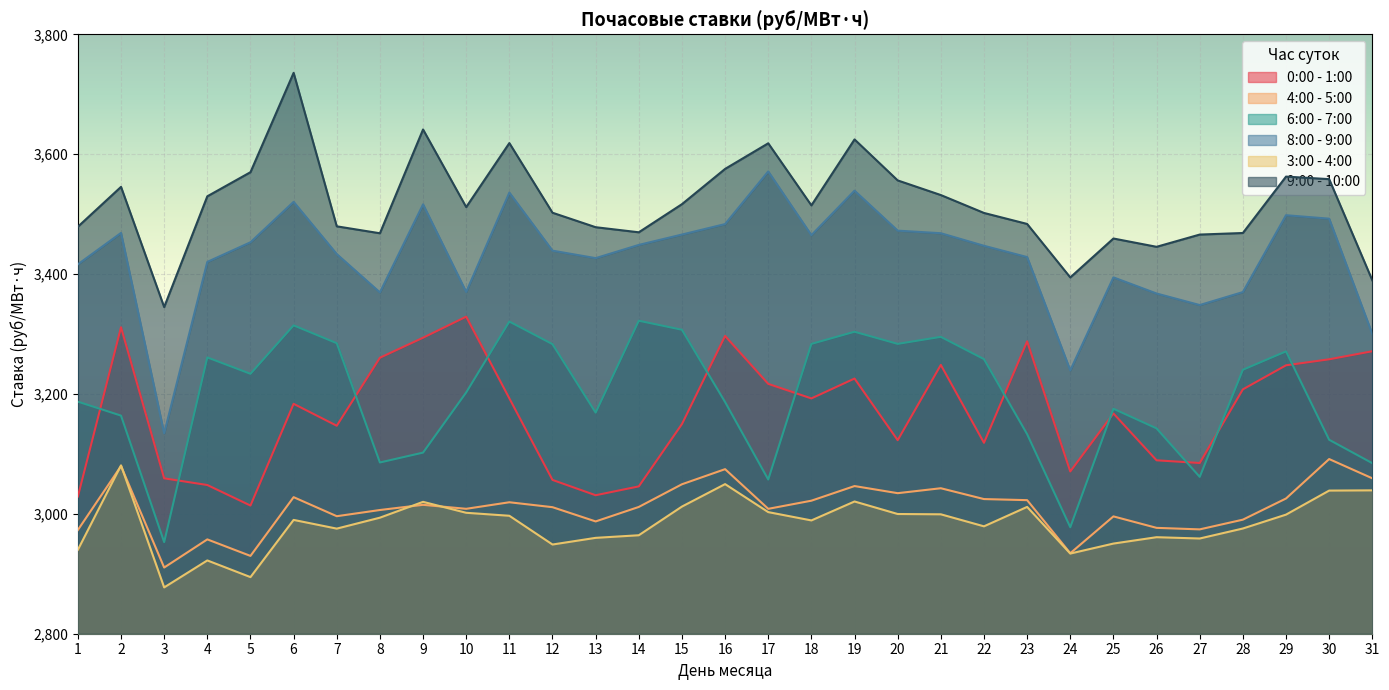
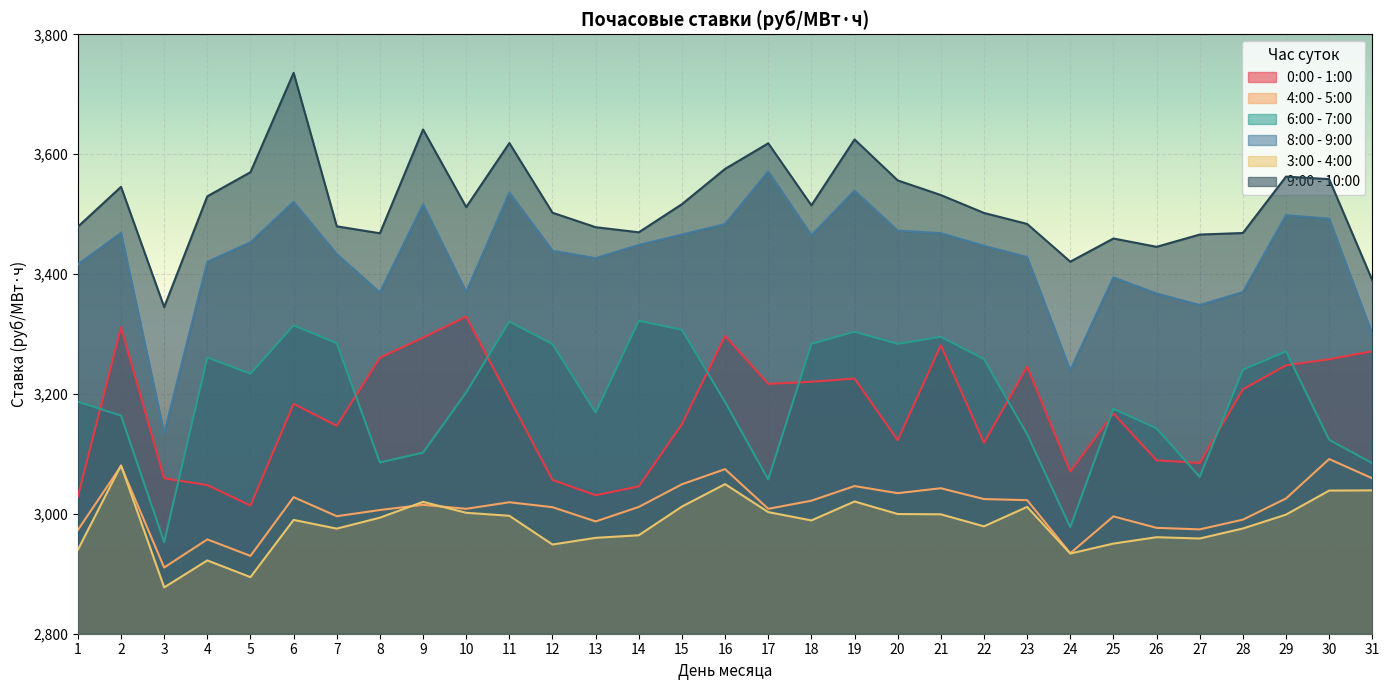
0:00 - 1:00, 18: 3,190 -> 3,220
0:00 - 1:00, 21: 3,250 -> 3,280
0:00 - 1:00, 23: 3,290 -> 3,250
9:00 - 10:00, 24: 3,390 -> 3,420
